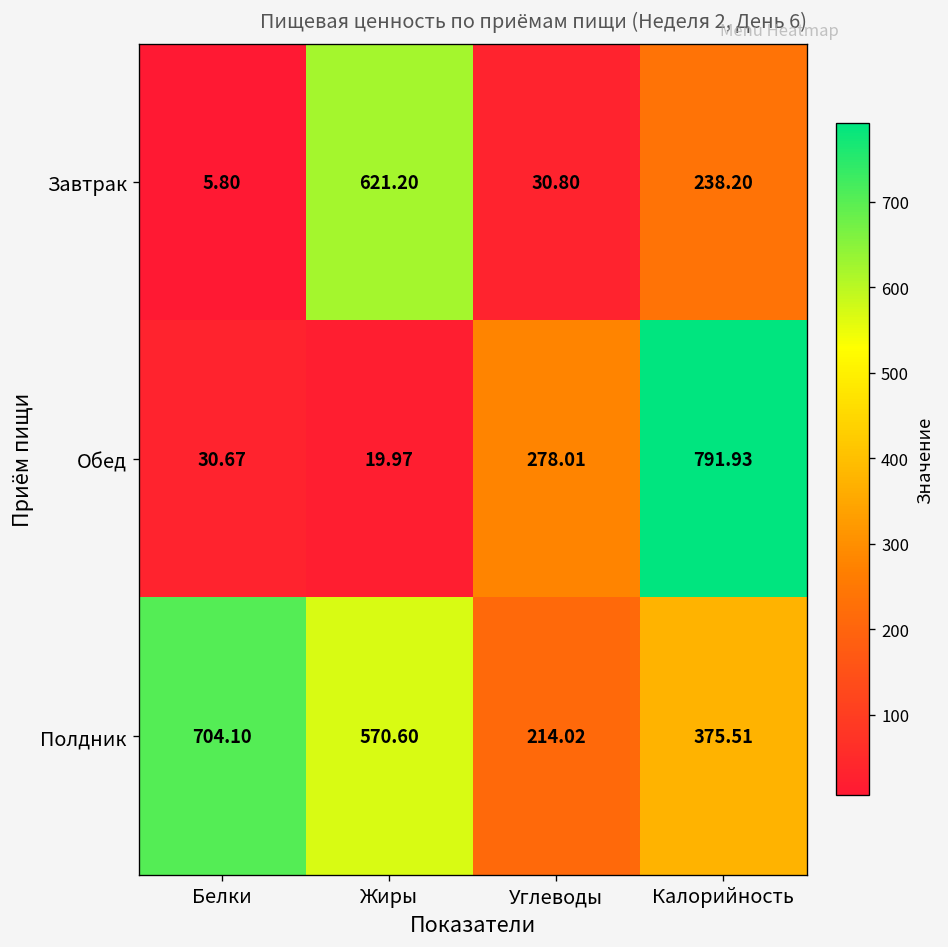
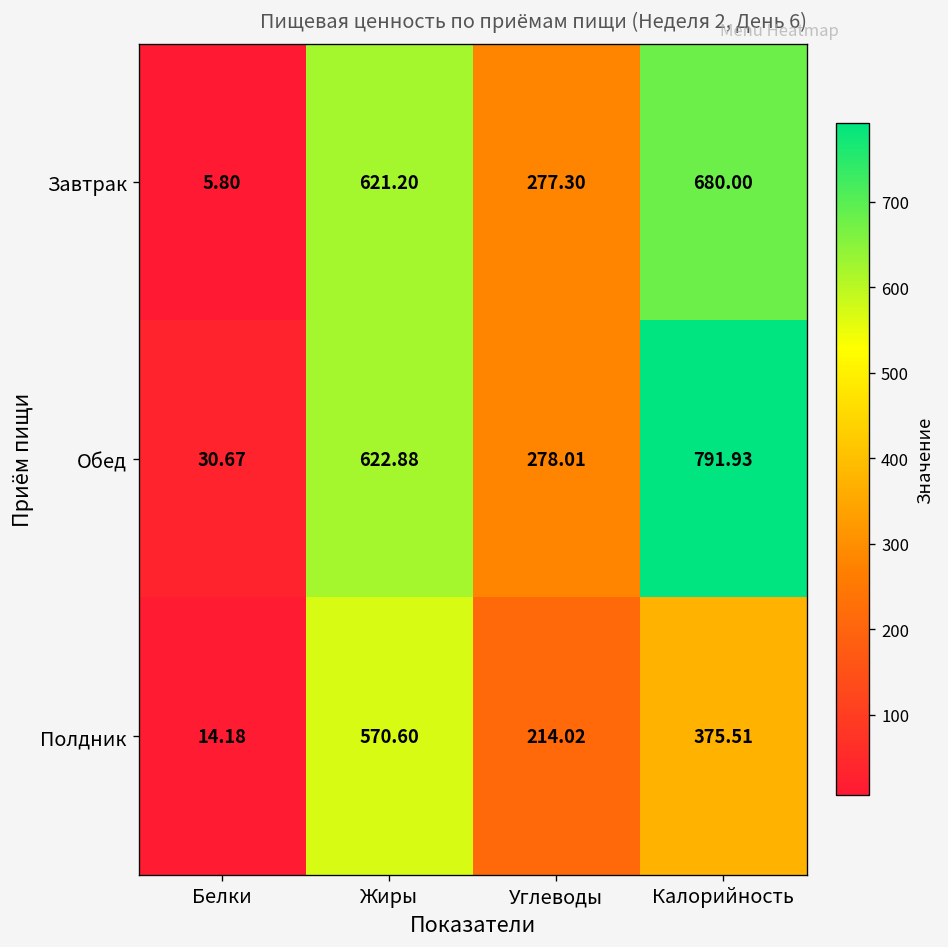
Завтрак, Углеводы: 30.80 -> 277.30
Завтрак, Калорийность: 238.20 -> 680.00
Обед, Жиры: 19.97 -> 622.88
Полдник, Белки: 704.10 -> 14.18
